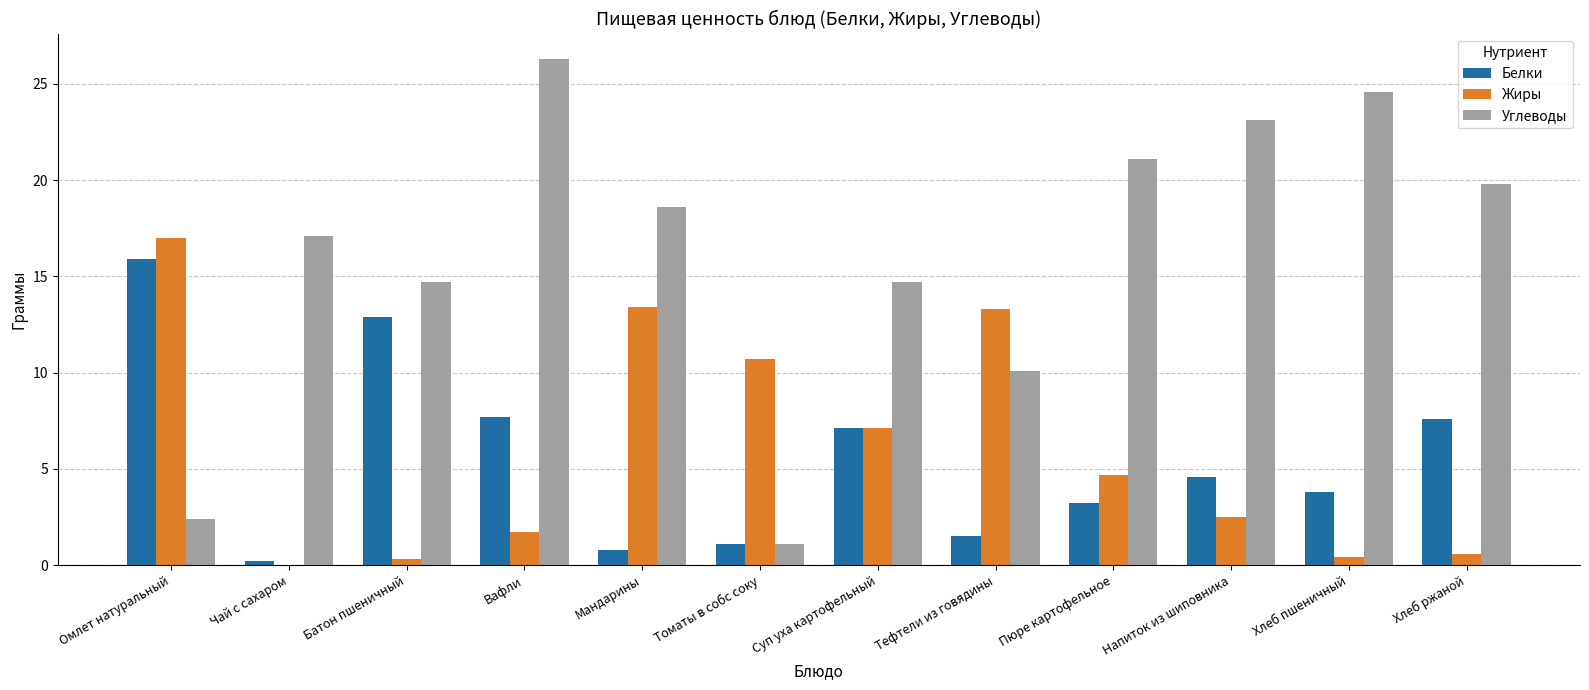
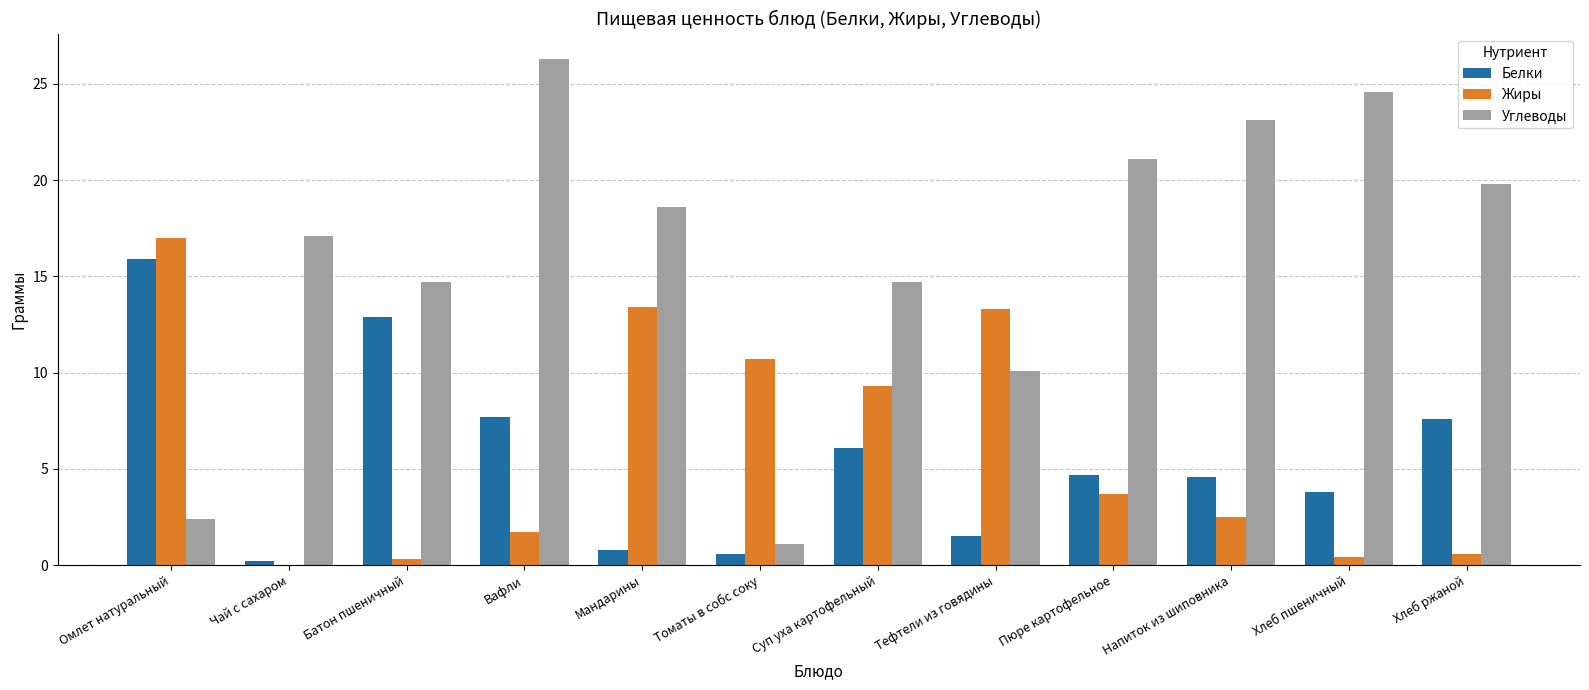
Белки, Томаты в собс соку: 1.1 -> 0.6
Белки, Суп уха картофельный: 7.1 -> 6.1
Жиры, Суп уха картофельный: 7.1 -> 9.3
Белки, Пюре картофельное: 3.2 -> 4.7
Жиры, Пюре картофельное: 4.7 -> 3.7
